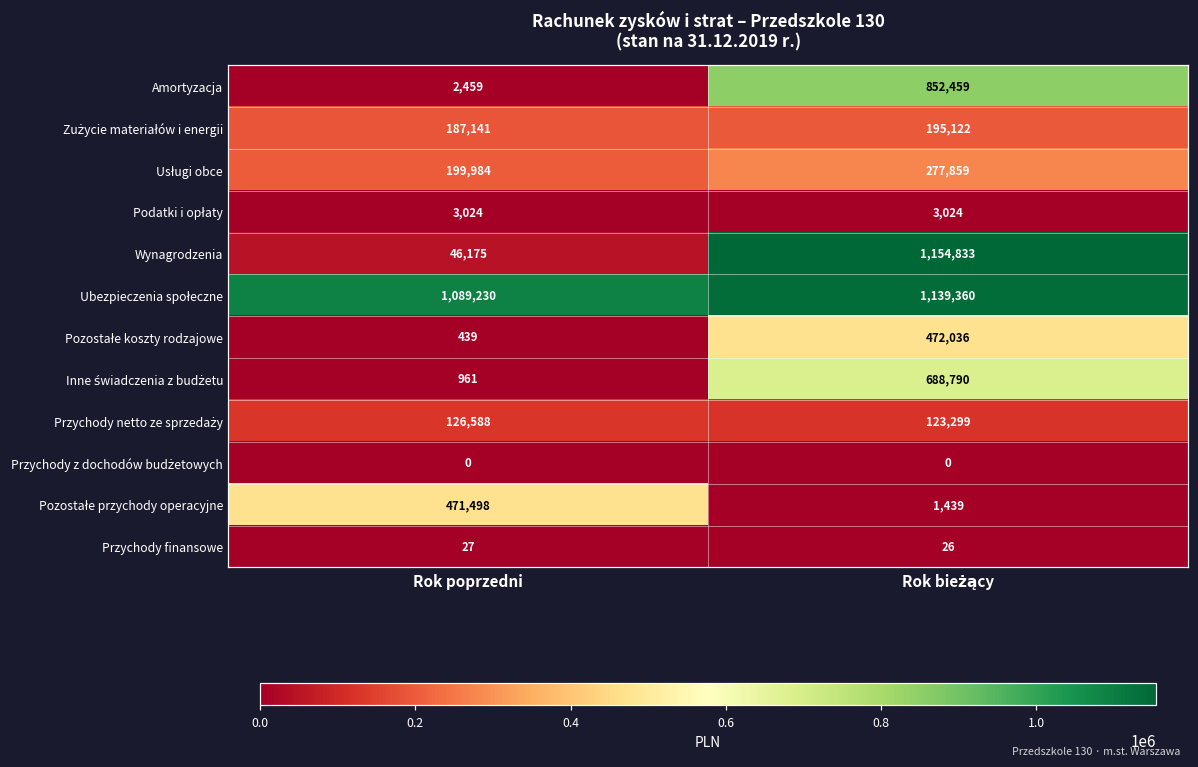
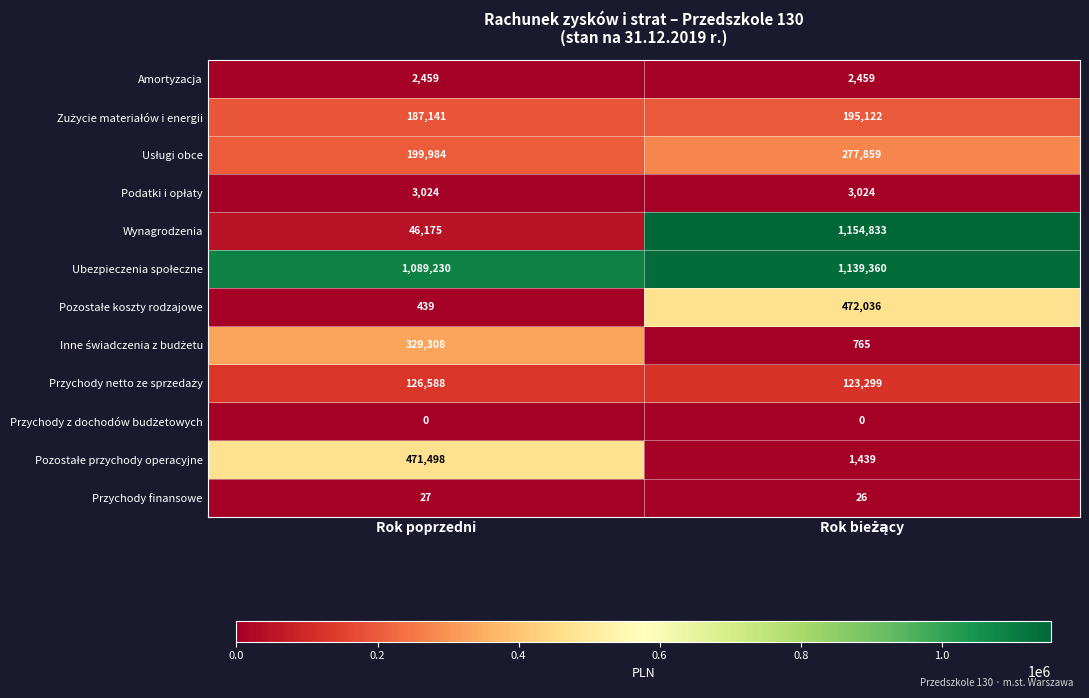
Amortyzacja, Rok bieżący: 852,459 -> 2,459
Inne świadczenia z budżetu, Rok poprzedni: 961 -> 329,308
Inne świadczenia z budżetu, Rok bieżący: 688,790 -> 765
